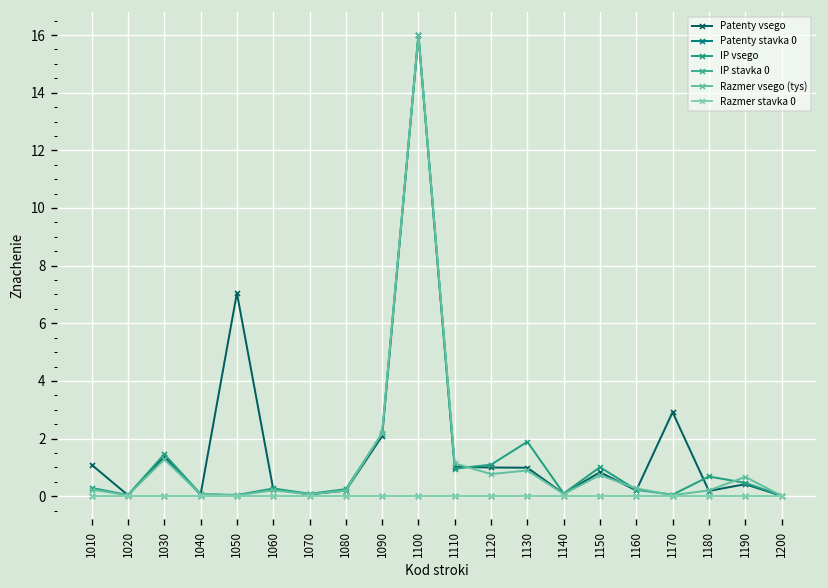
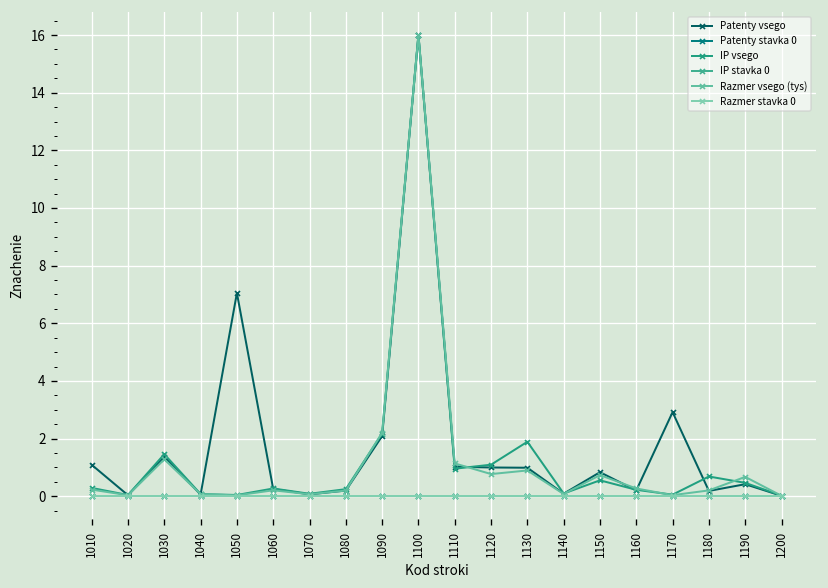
IP vsego, 1150: 1.0 -> 0.6
